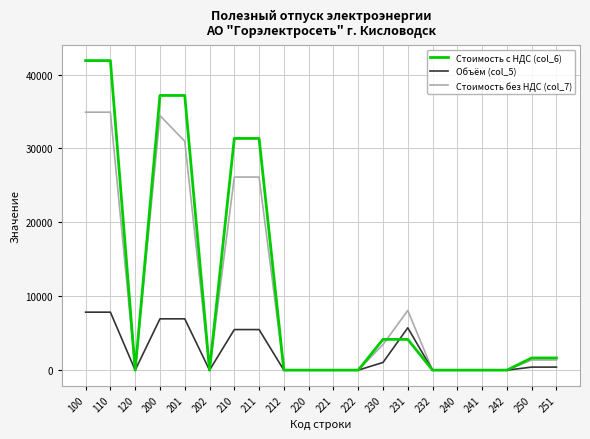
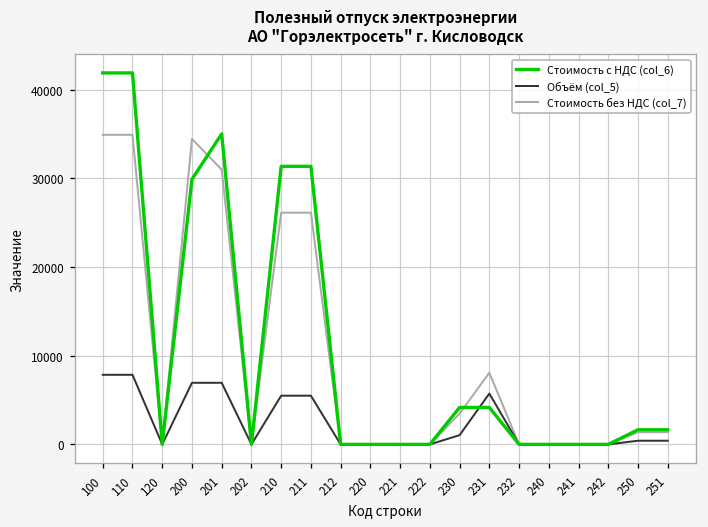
Стоимость с НДС (col_6), 200: 37000 -> 30000
Стоимость с НДС (col_6), 201: 37000 -> 35000
